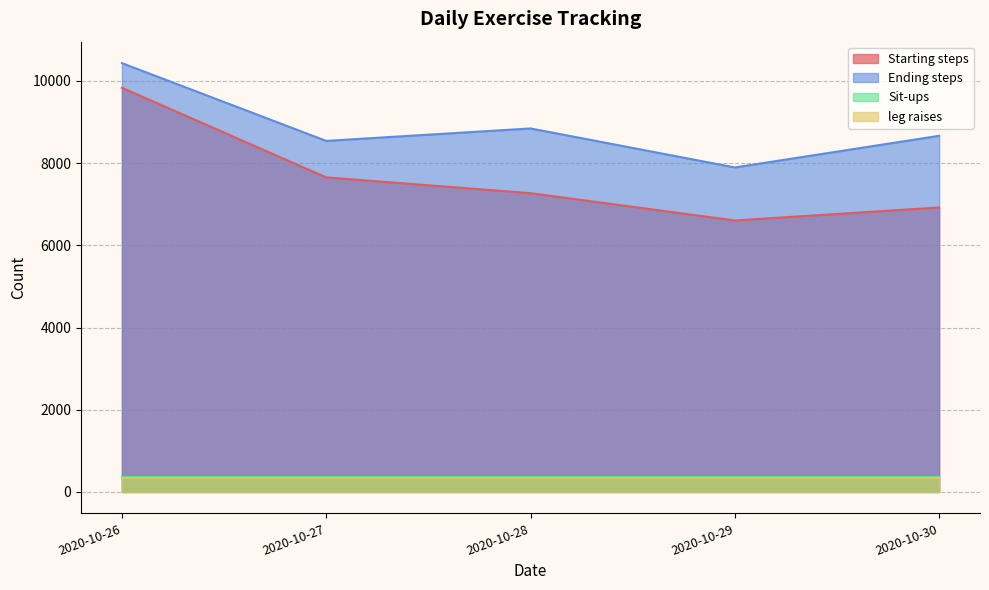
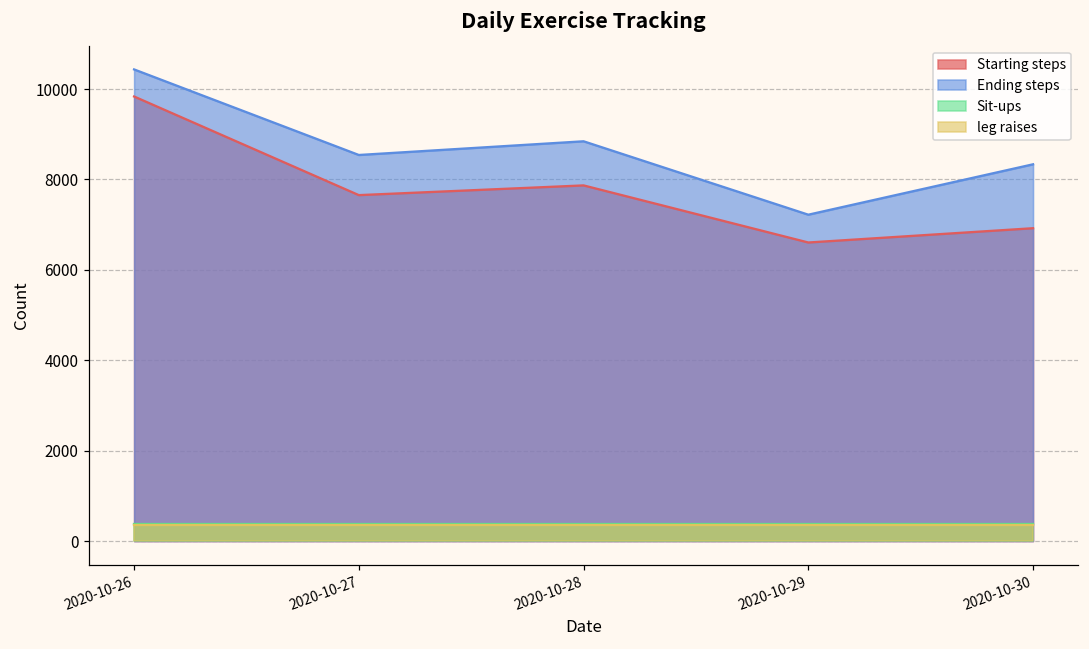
Starting steps, 2020-10-28: 7300 -> 7900
Ending steps, 2020-10-29: 7900 -> 7200
Ending steps, 2020-10-30: 8700 -> 8300
